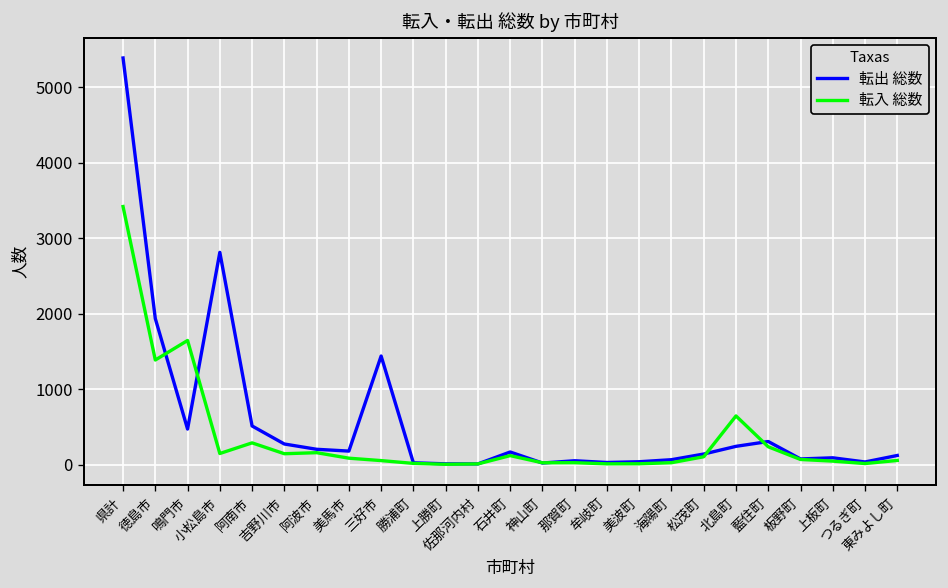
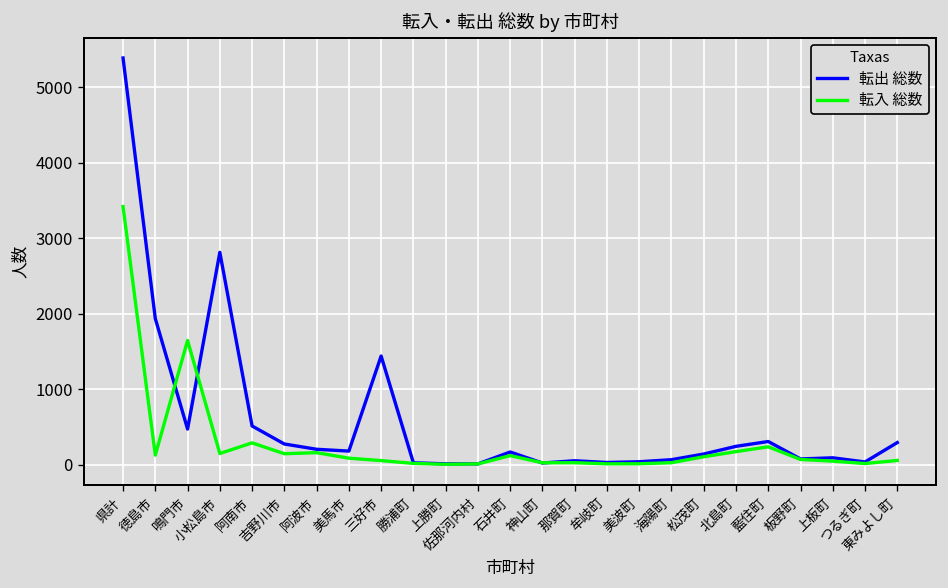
転入 総数, 徳島市: 1400 -> 100
転入 総数, 北島町: 600 -> 200
転出 総数, 東みよし町: 100 -> 300
